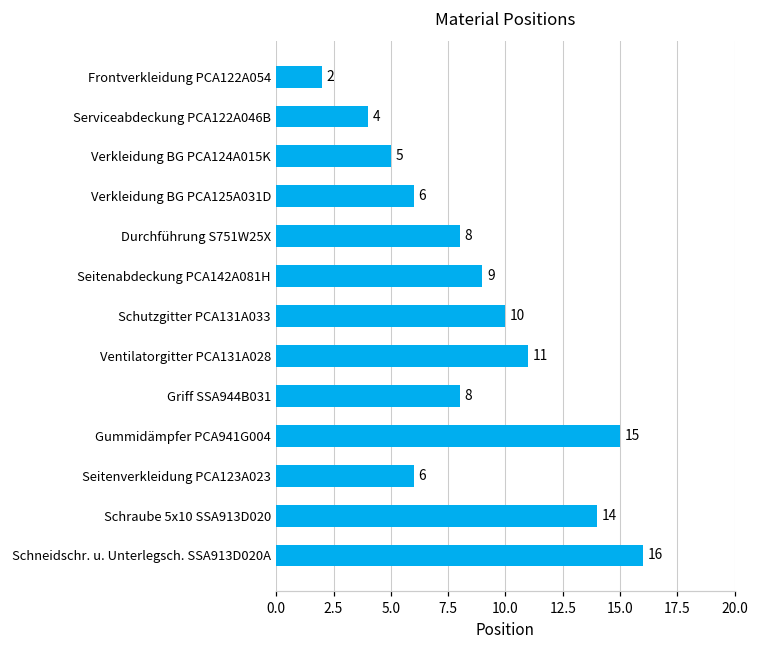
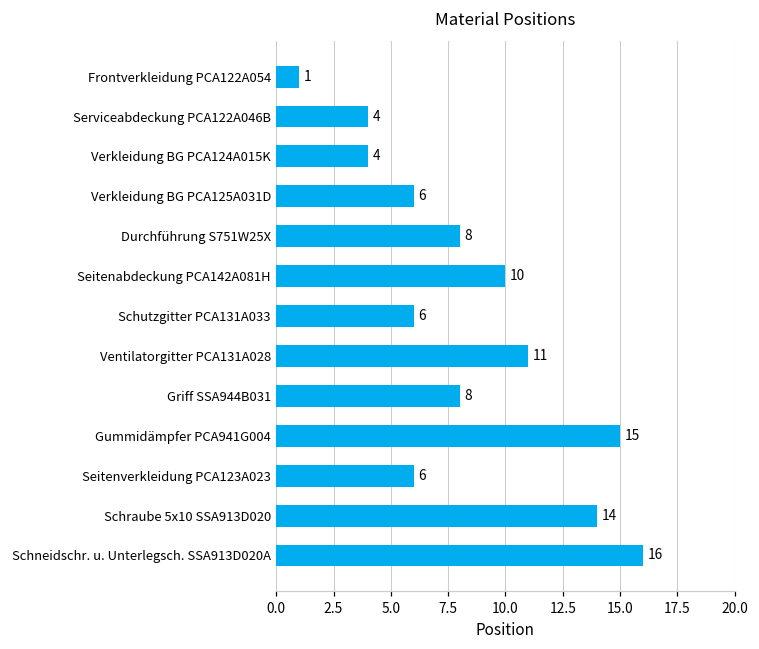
Frontverkleidung PCA122A054: 2 -> 1
Verkleidung BG PCA124A015K: 5 -> 4
Seitenabdeckung PCA142A081H: 9 -> 10
Schutzgitter PCA131A033: 10 -> 6
